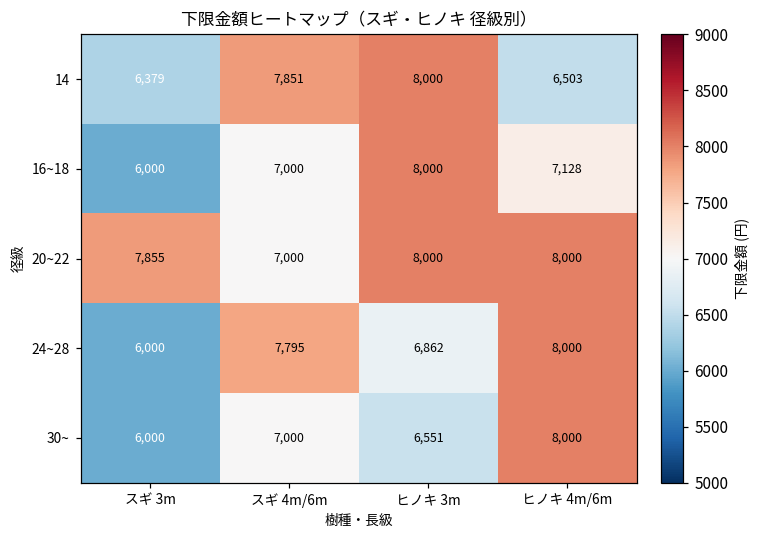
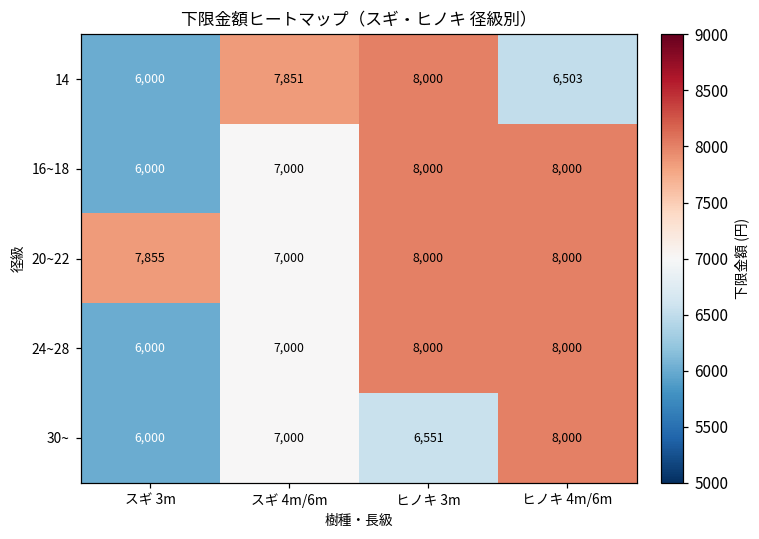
14, スギ 3m: 6,379 -> 6,000
16~18, ヒノキ 4m/6m: 7,128 -> 8,000
24~28, スギ 4m/6m: 7,795 -> 7,000
24~28, ヒノキ 3m: 6,862 -> 8,000
